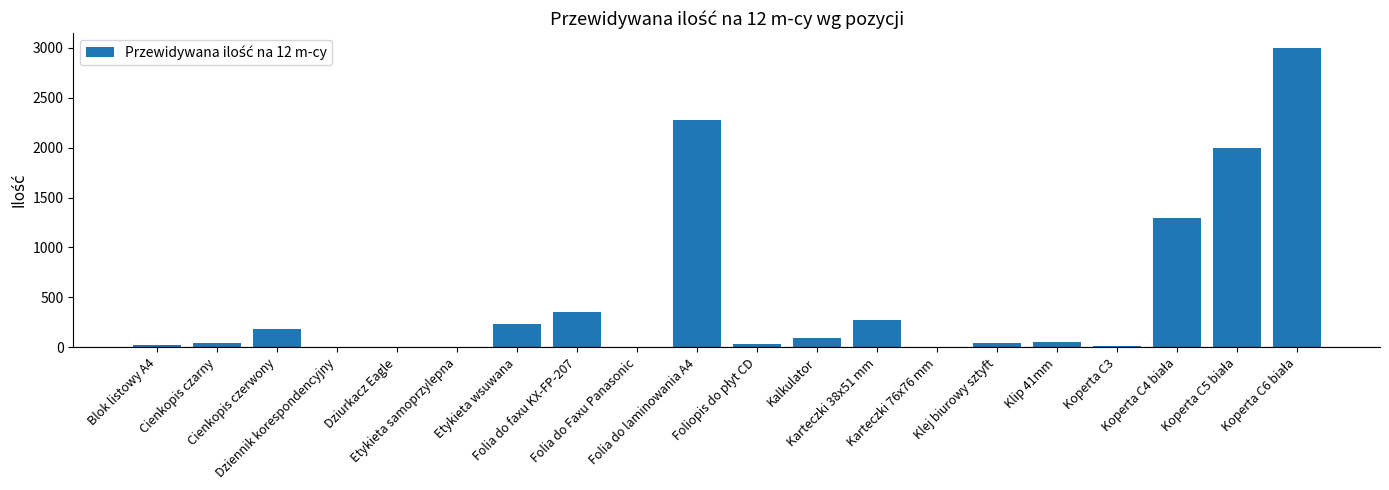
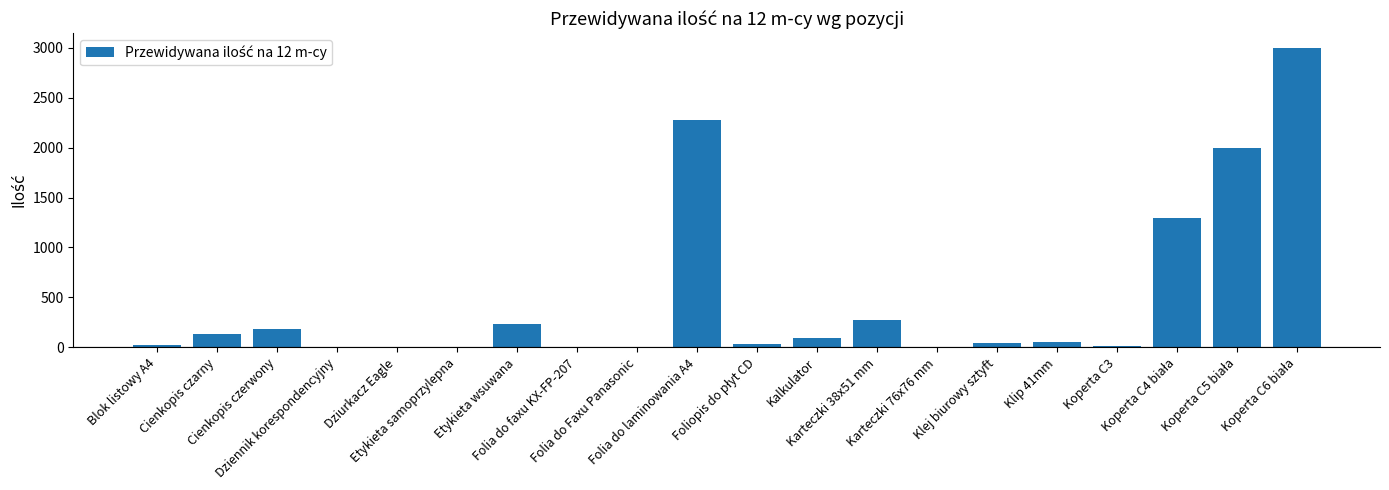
Cienkopis czarny: 0 -> 100
Folia do faxu KX-FP-207: 400 -> 0
